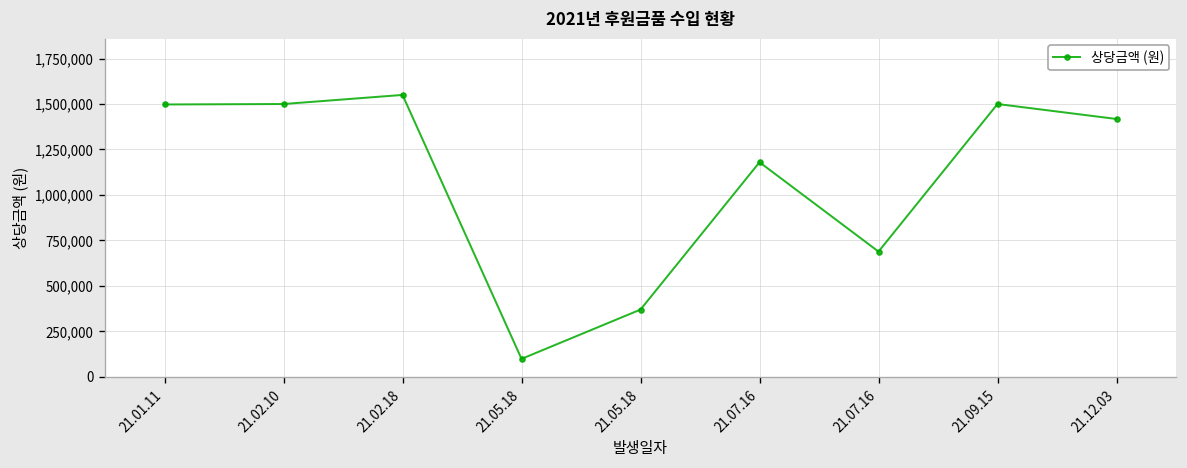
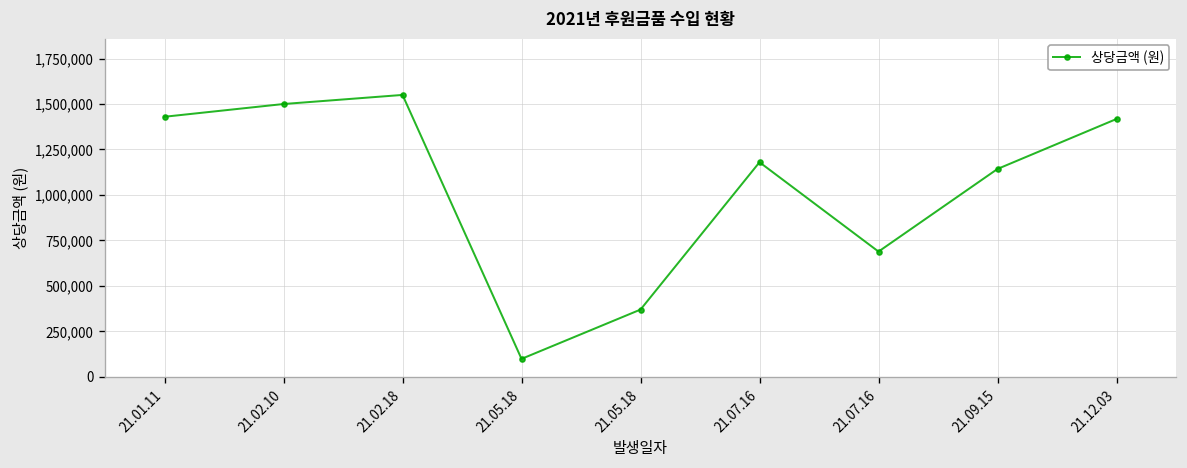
21.01.11: 1,500,000 -> 1,430,000
21.09.15: 1,500,000 -> 1,140,000
